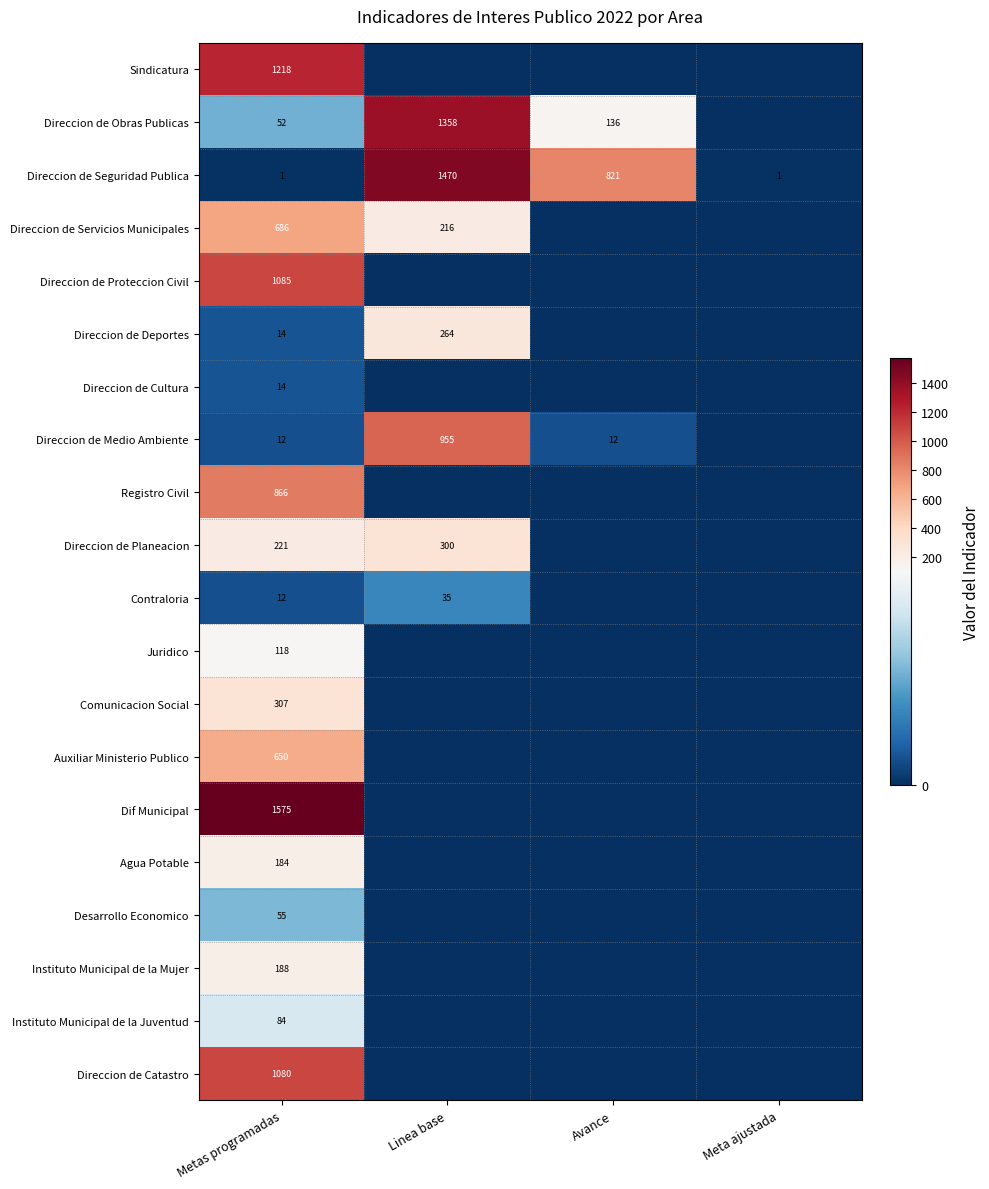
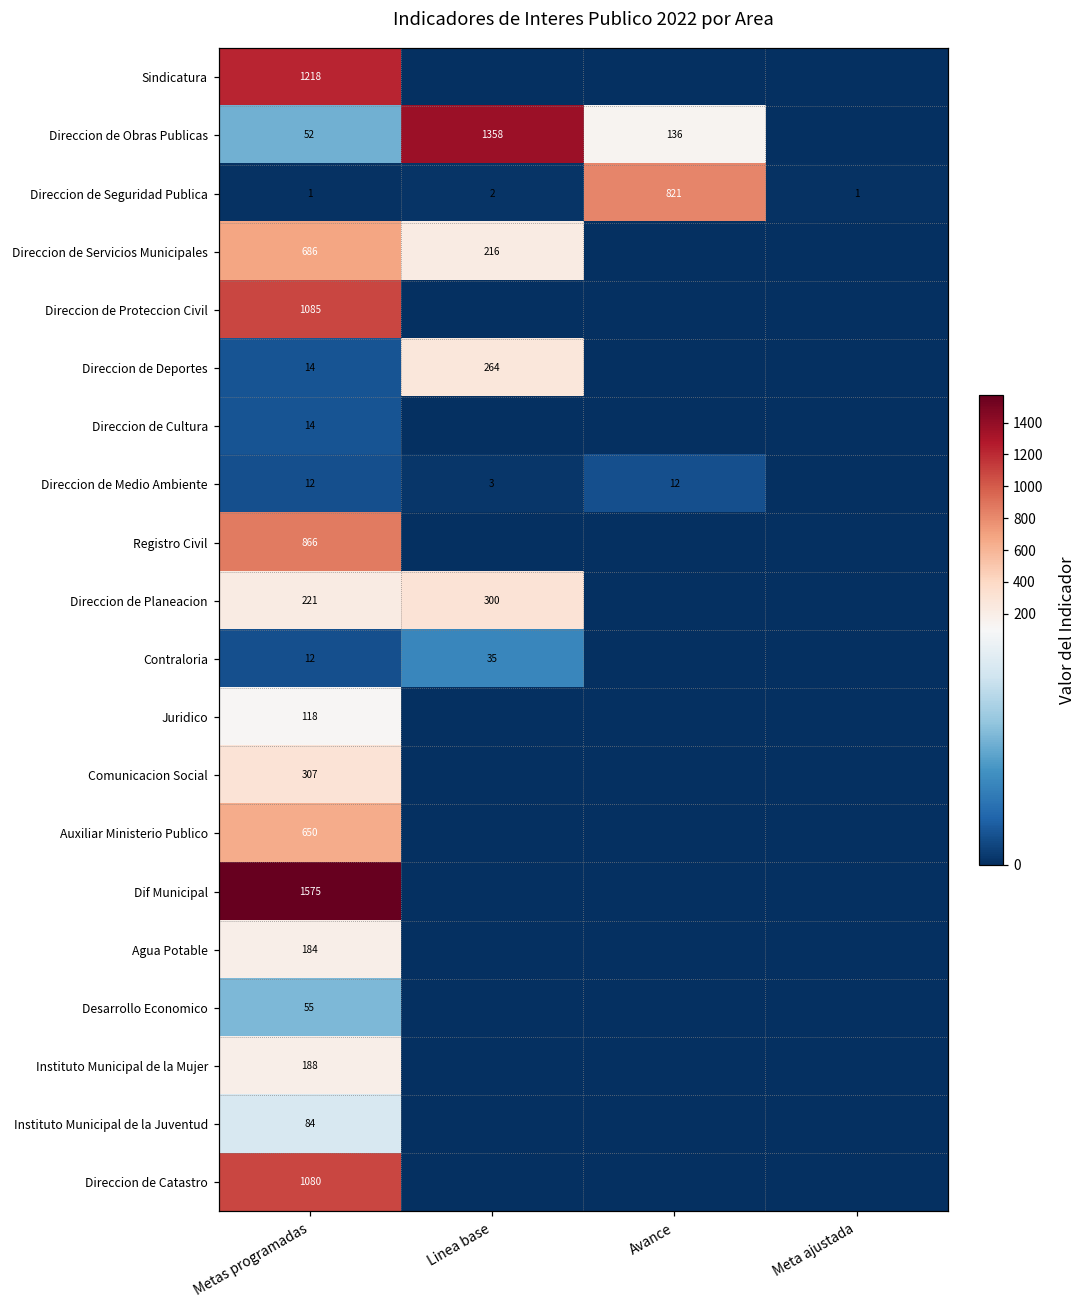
Direccion de Seguridad Publica, Linea base: 1470 -> 2
Direccion de Medio Ambiente, Linea base: 955 -> 3
